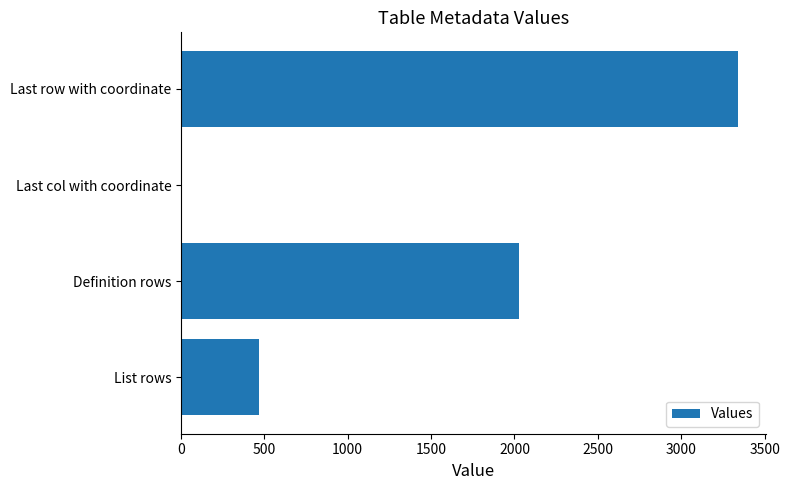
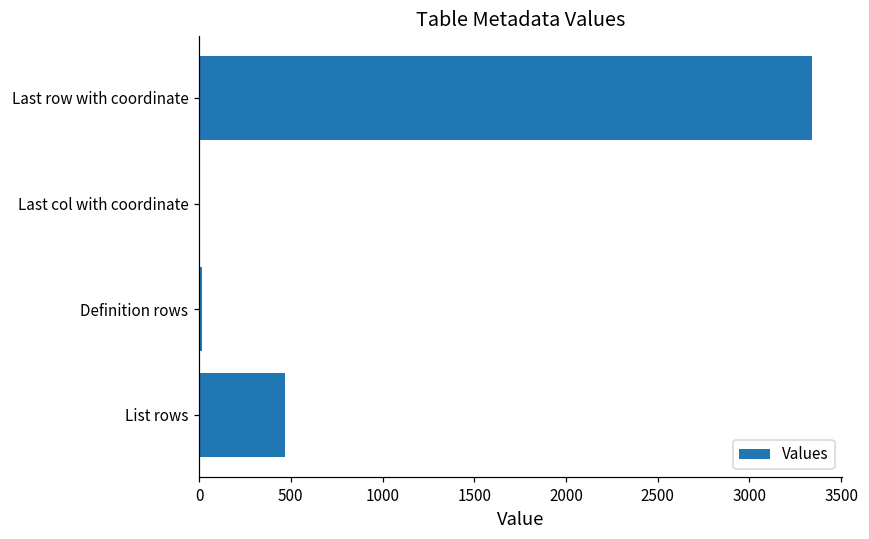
Definition rows: 2030 -> 20
